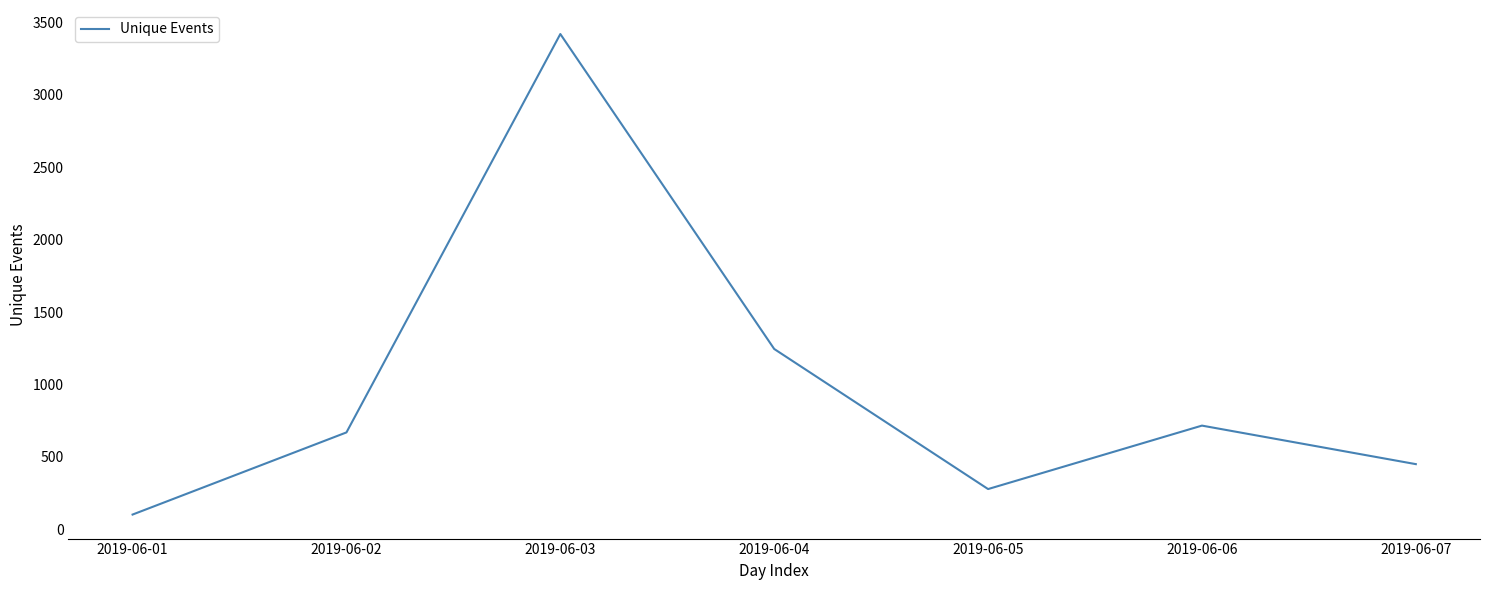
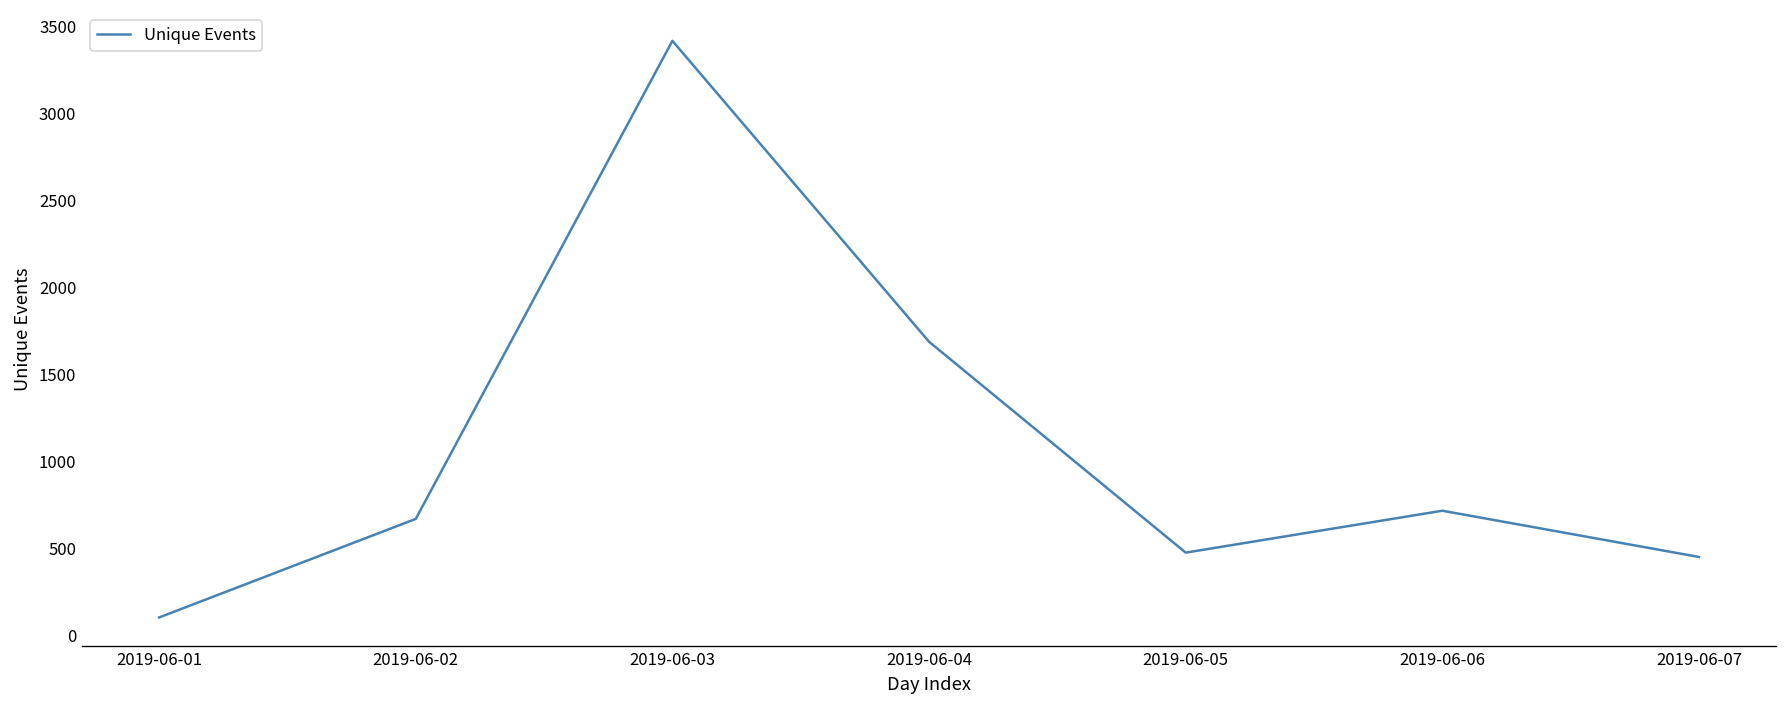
2019-06-04: 1250 -> 1690
2019-06-05: 280 -> 480
